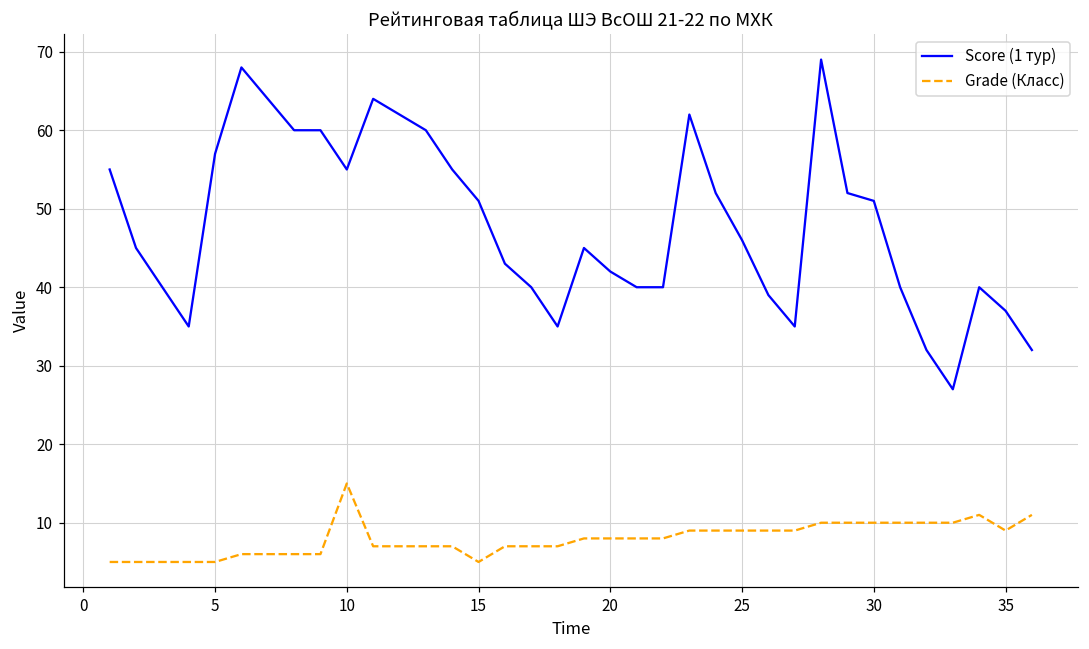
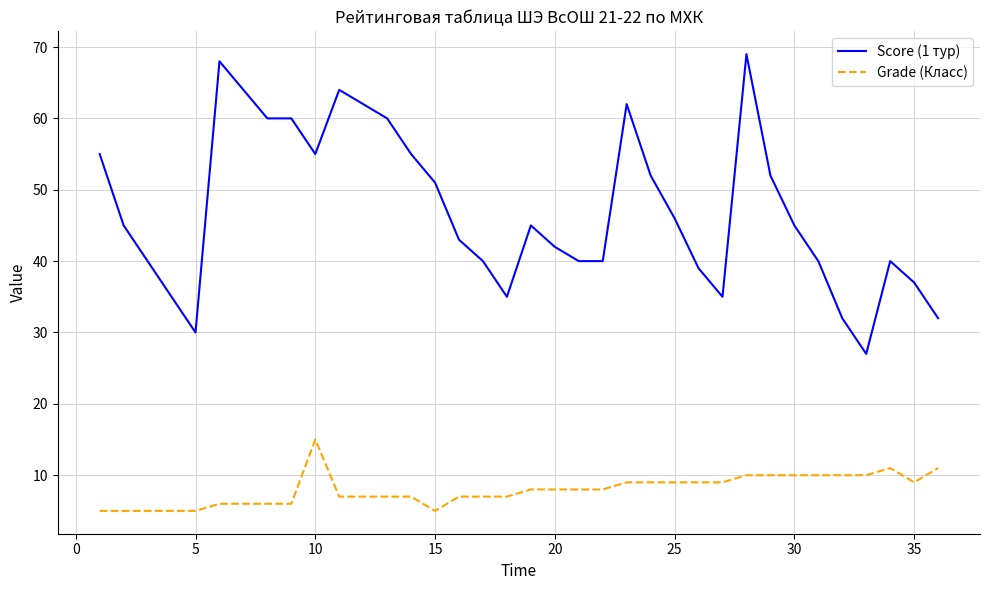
Score (1 тур), 5: 57 -> 30
Score (1 тур), 30: 51 -> 45
